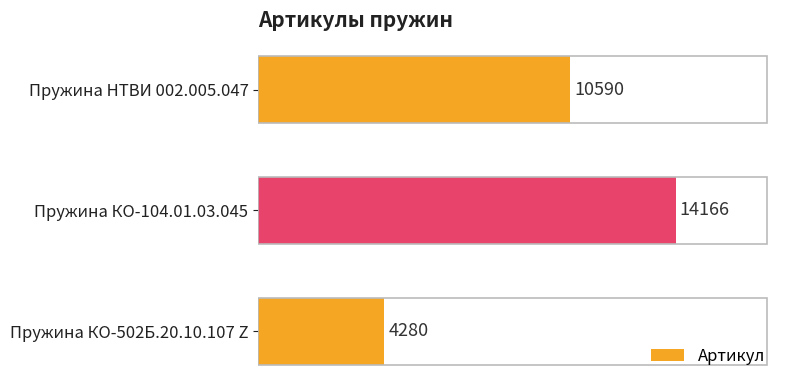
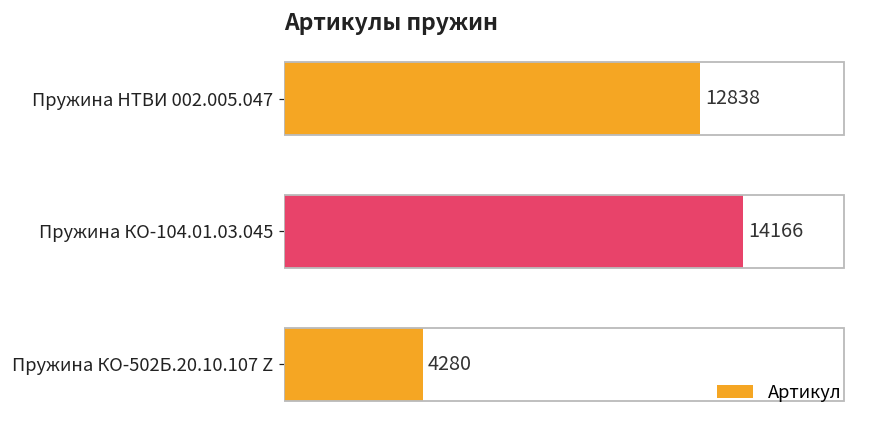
Пружина НТВИ 002.005.047: 10590 -> 12838
